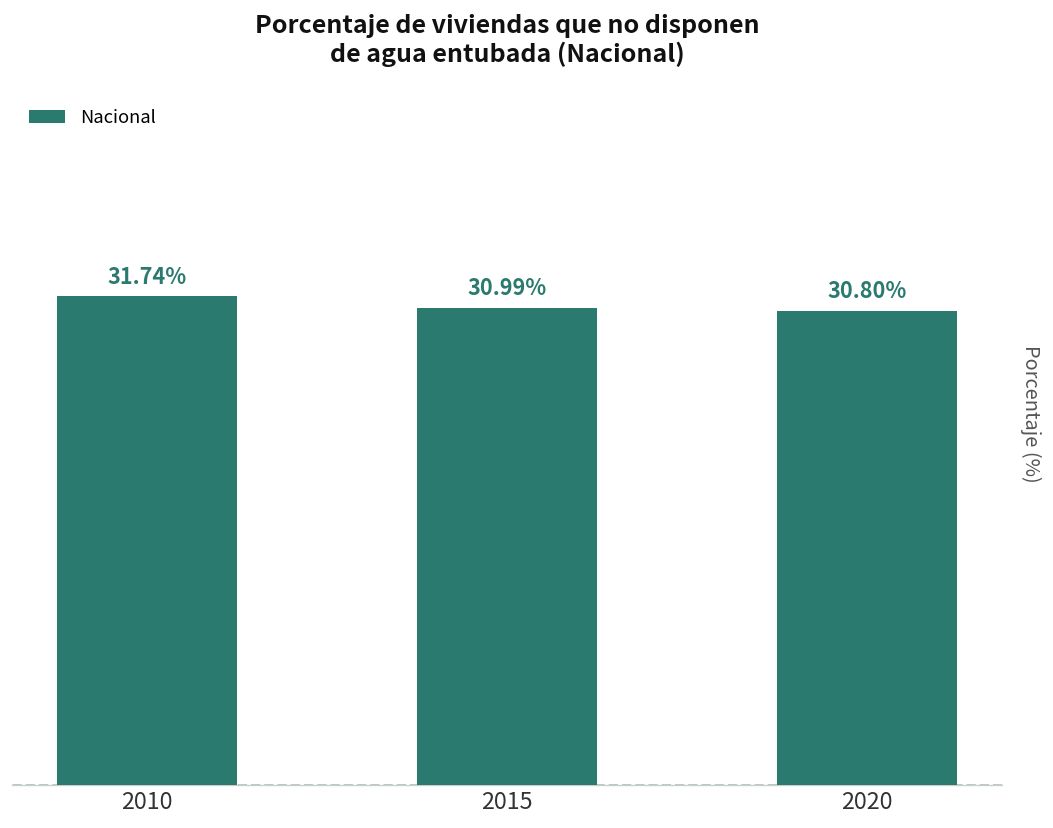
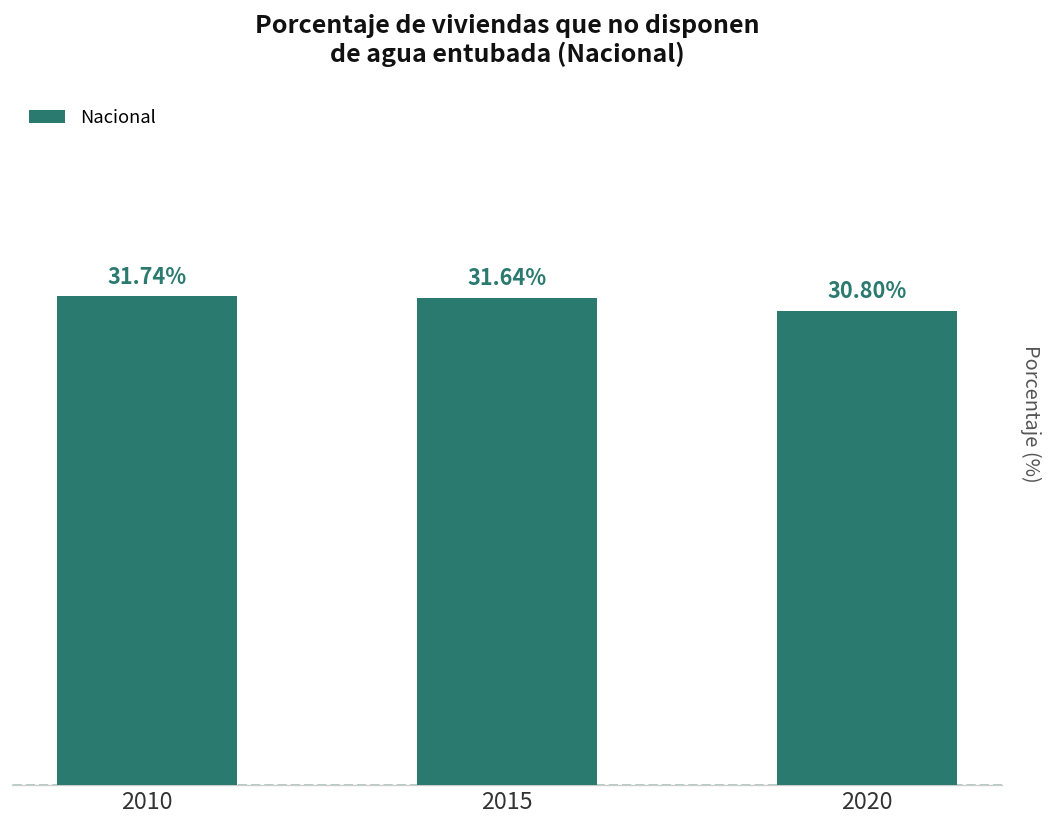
2015: 30.99% -> 31.64%
